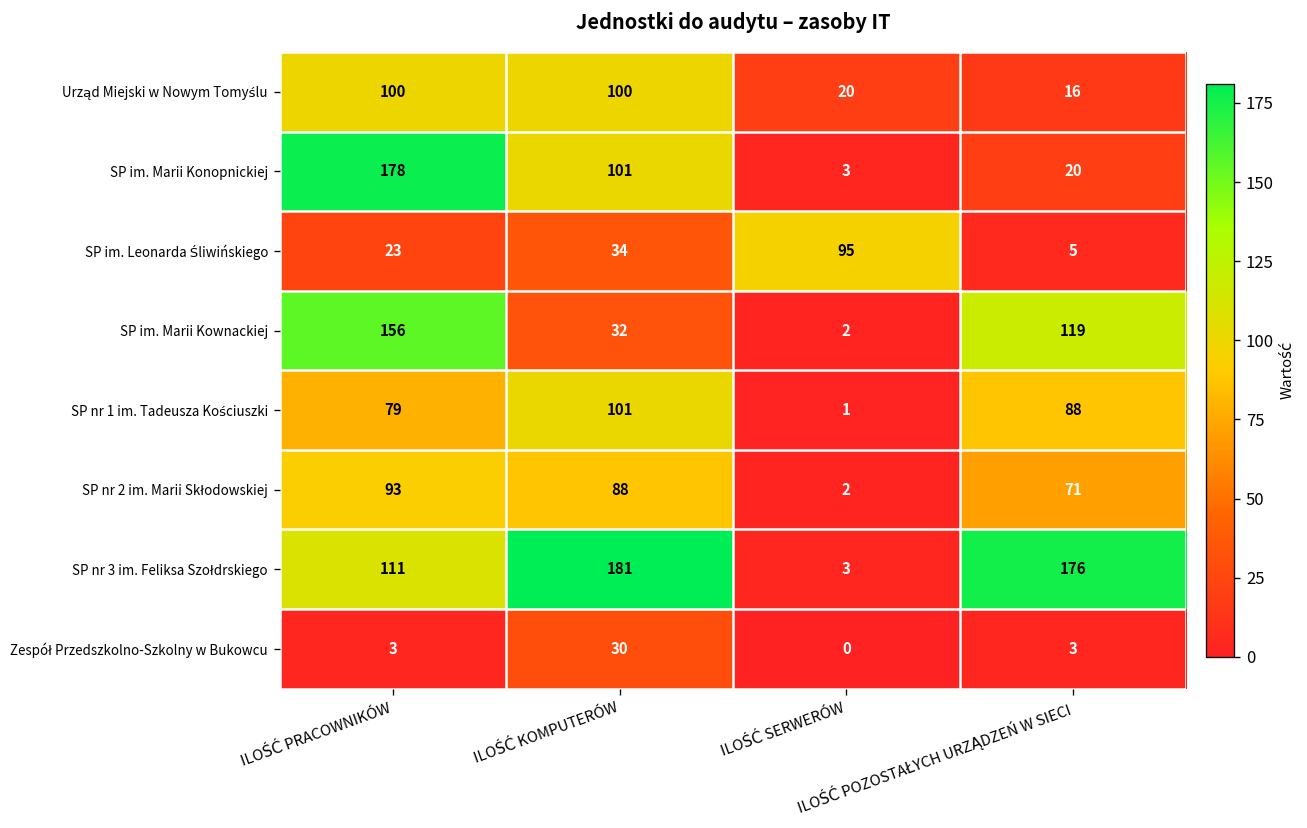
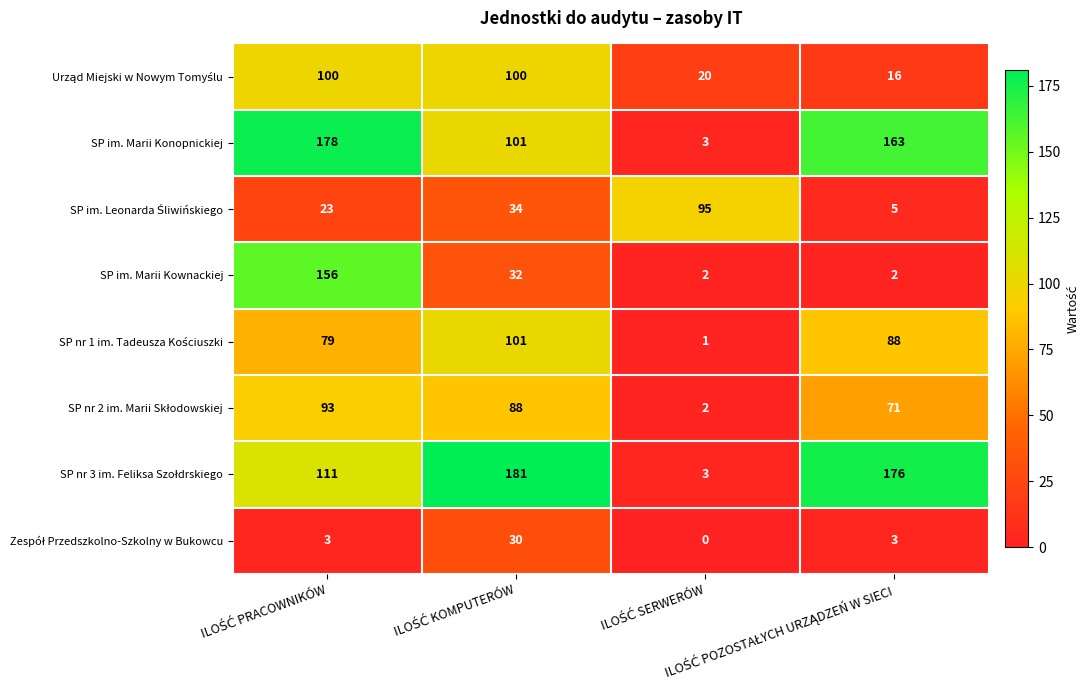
SP im. Marii Konopnickiej, ILOŚĆ POZOSTAŁYCH URZĄDZEŃ W SIECI: 20 -> 163
SP im. Marii Kownackiej, ILOŚĆ POZOSTAŁYCH URZĄDZEŃ W SIECI: 119 -> 2
